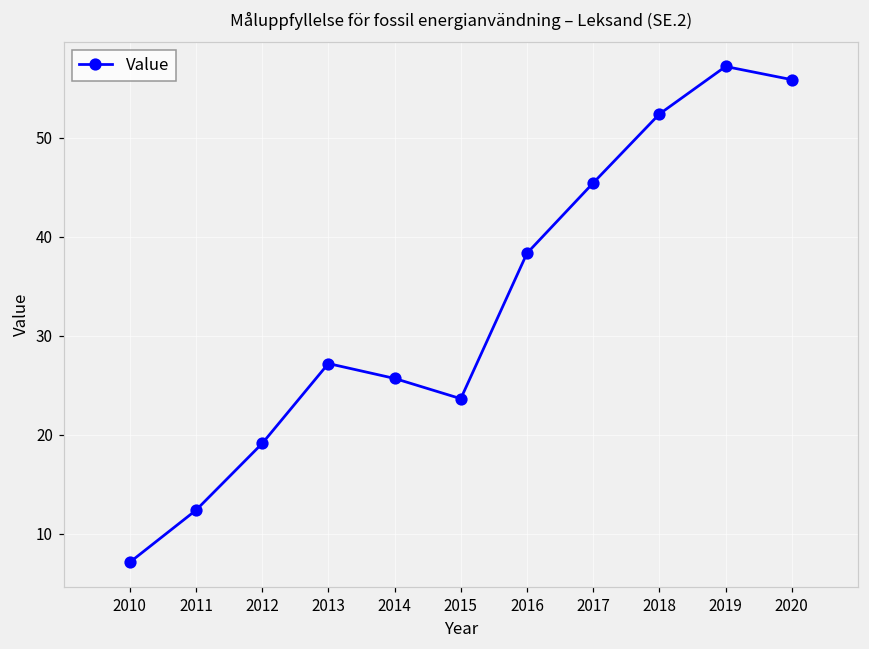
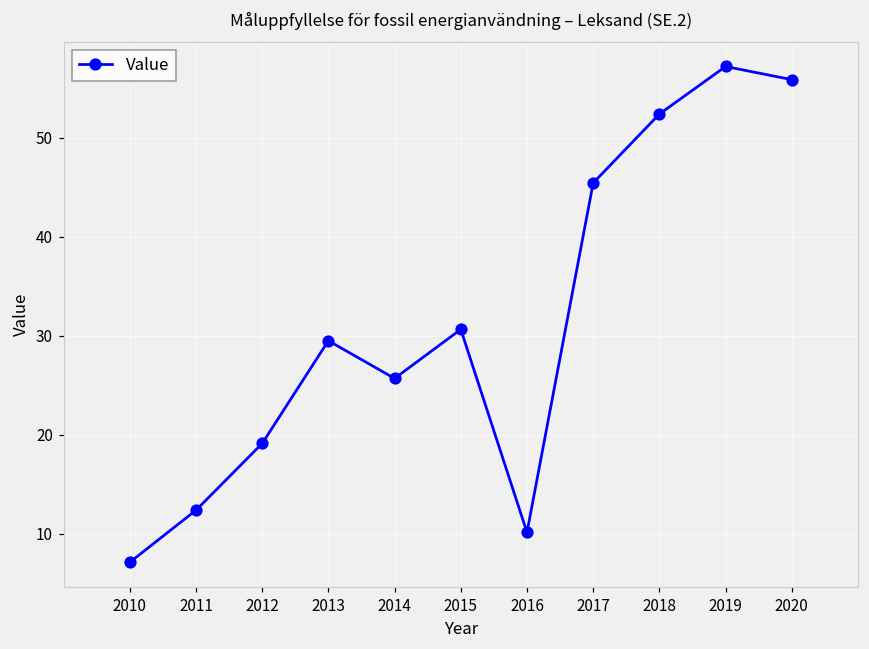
2013: 27 -> 29
2015: 24 -> 31
2016: 38 -> 10
